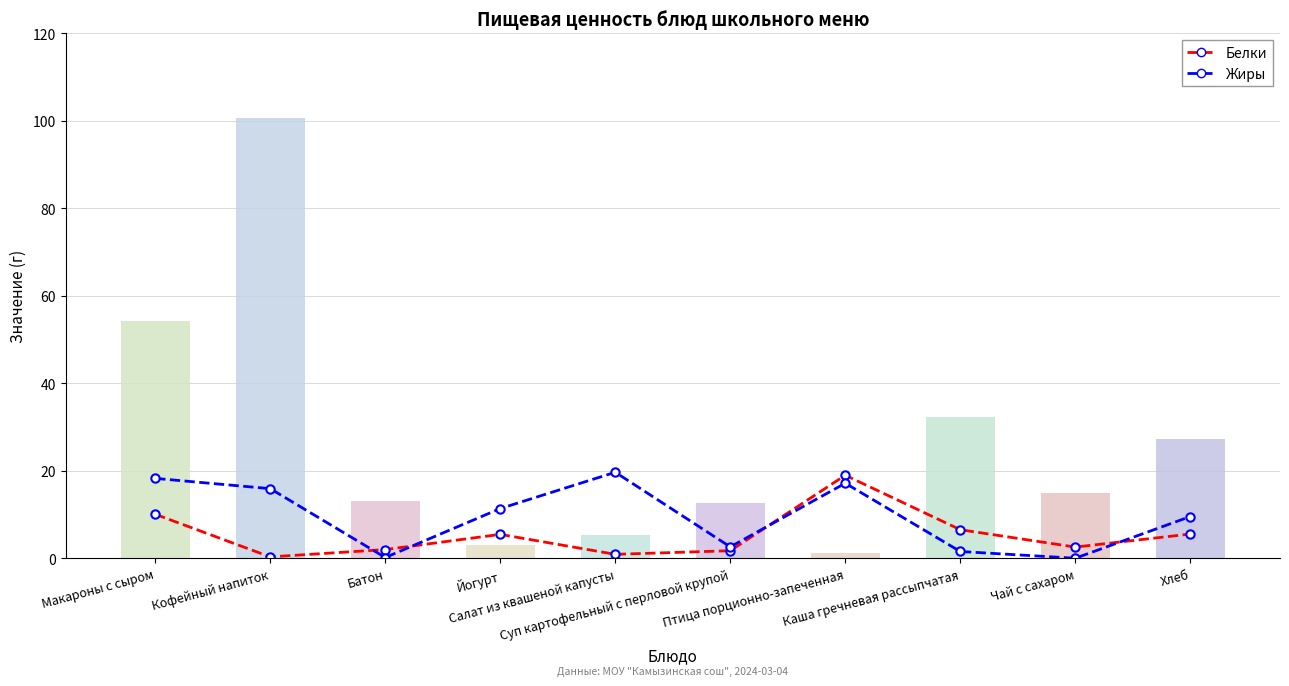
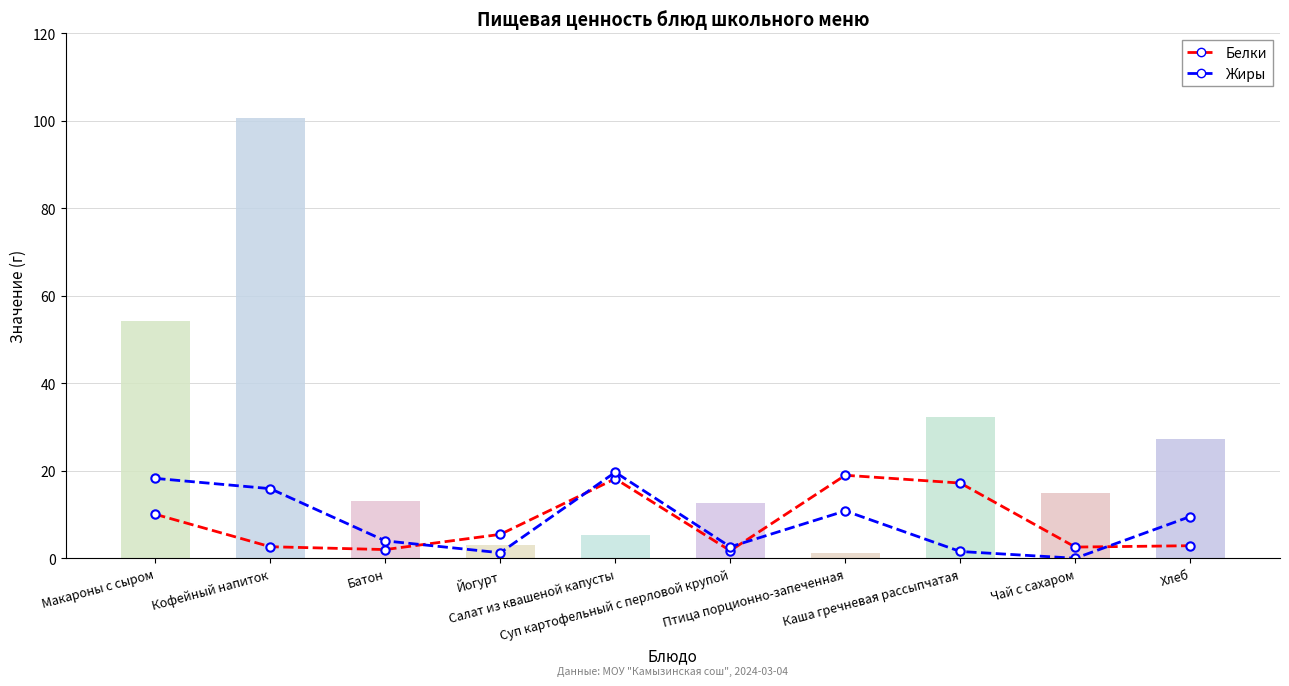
Белки, Кофейный напиток: 0 -> 3
Жиры, Батон: 0 -> 4
Жиры, Йогурт: 11 -> 1
Белки, Салат из квашеной капусты: 1 -> 18
Жиры, Птица порционно-запеченная: 17 -> 11
Белки, Каша гречневая рассыпчатая: 7 -> 17
Белки, Хлеб: 6 -> 3
